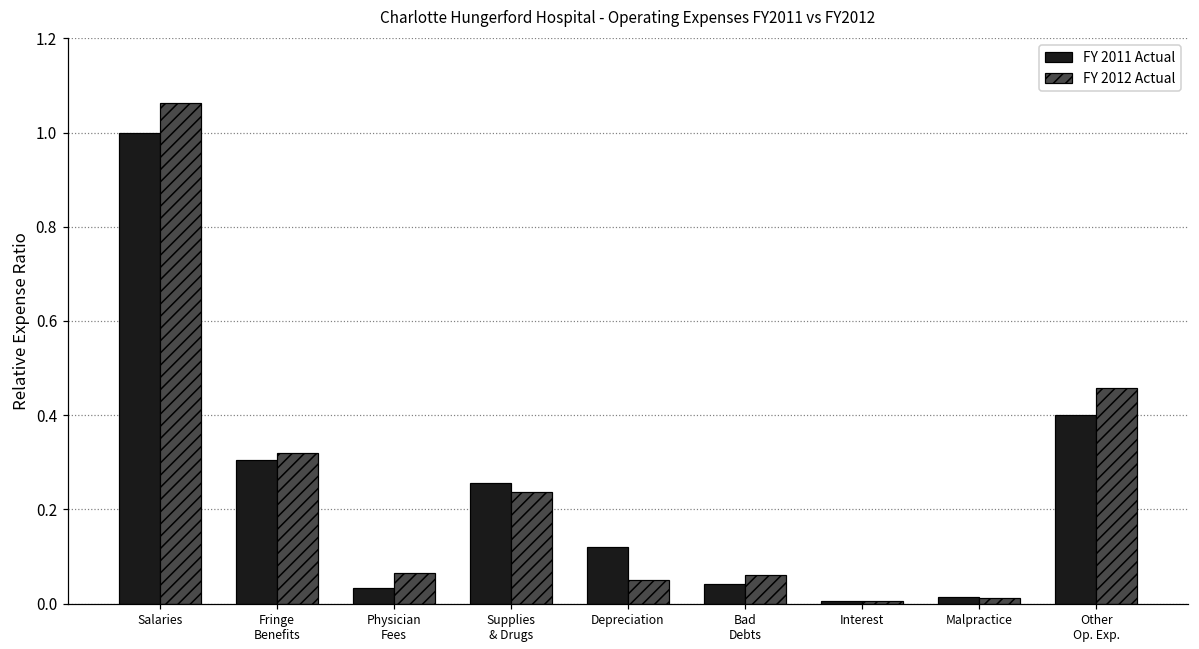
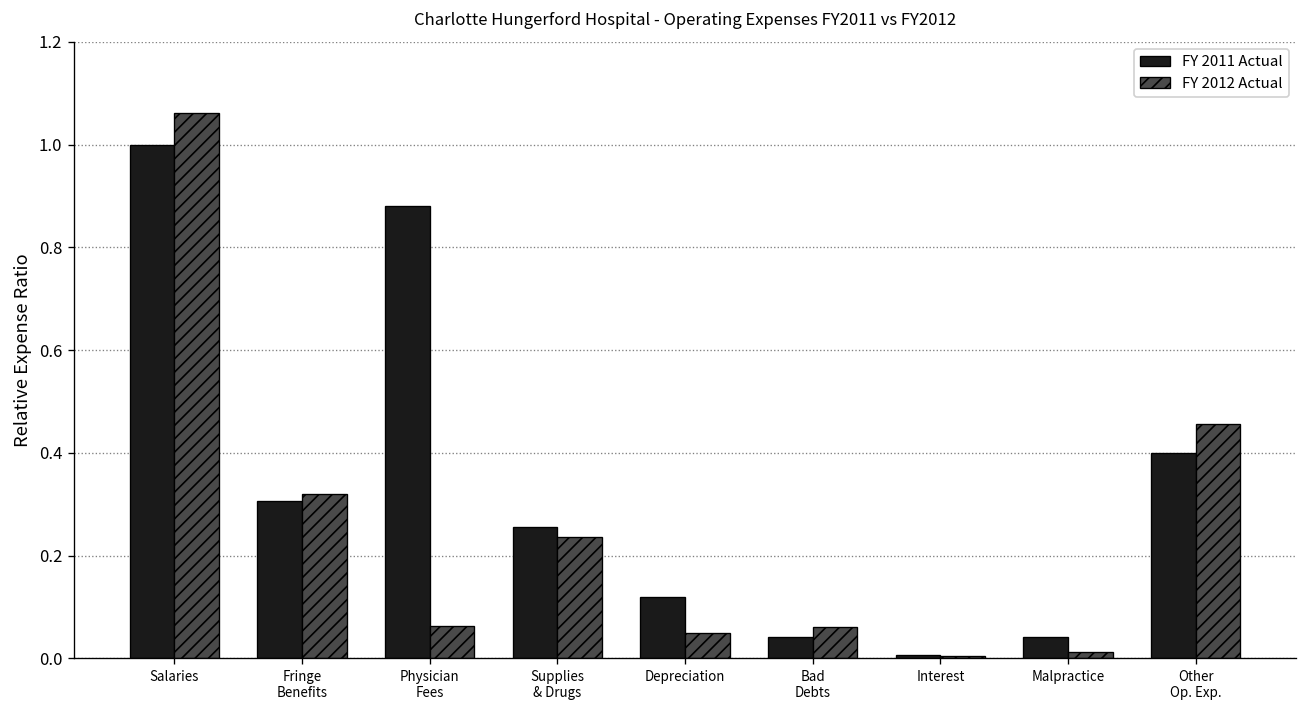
FY 2011 Actual, Physician Fees: 0.03 -> 0.88
FY 2011 Actual, Malpractice: 0.01 -> 0.04
